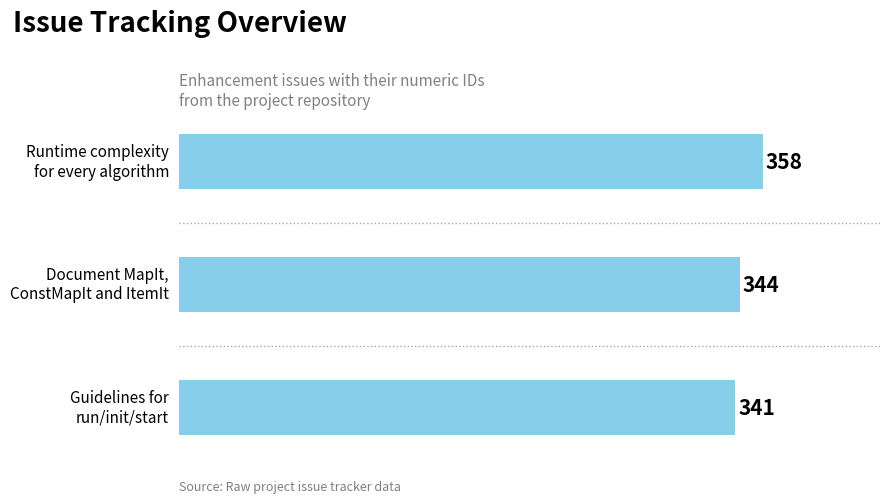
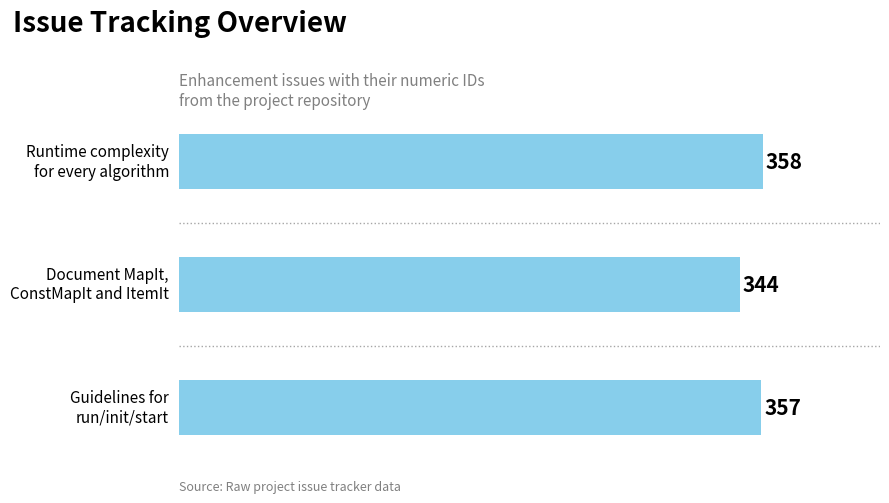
Guidelines for run/init/start: 341 -> 357
